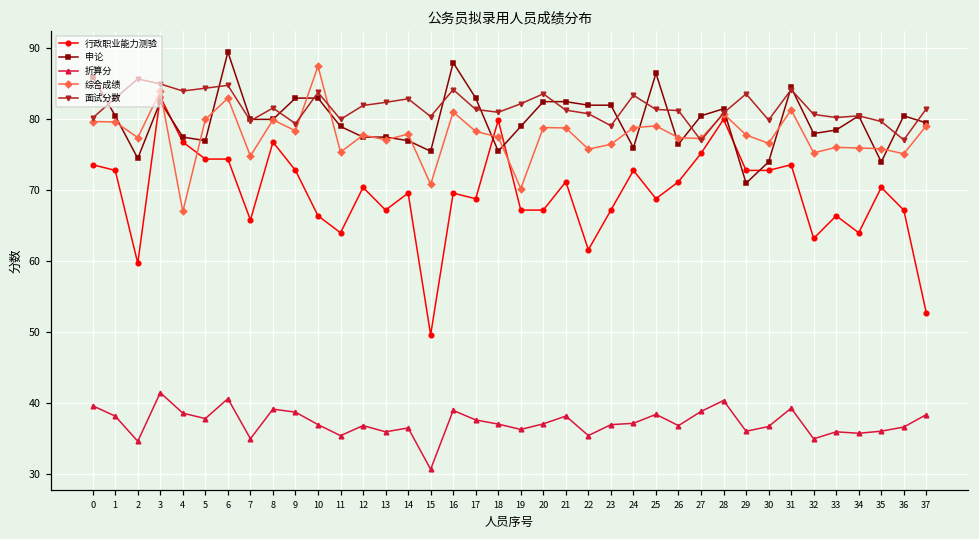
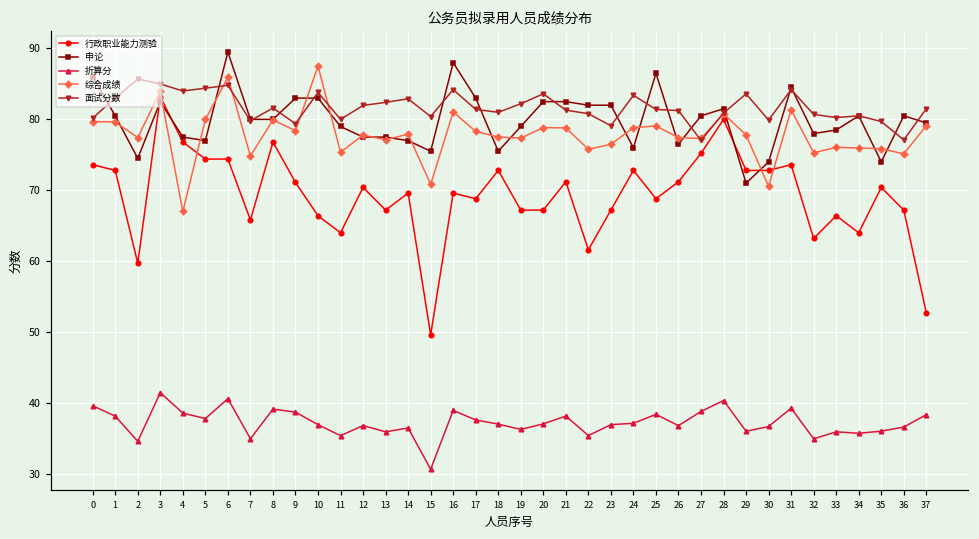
综合成绩, 6: 83 -> 86
行政职业能力测验, 9: 73 -> 71
行政职业能力测验, 18: 80 -> 73
综合成绩, 19: 70 -> 77
综合成绩, 30: 77 -> 71
